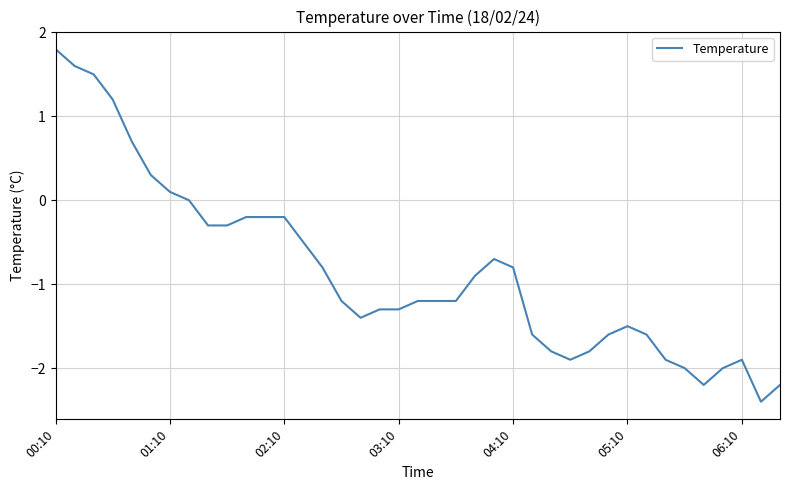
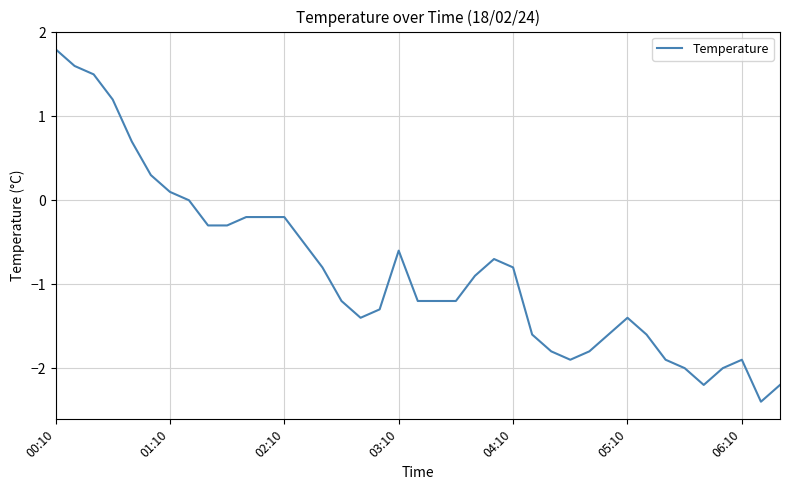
03:10: -1.3 -> -0.6
05:10: -1.5 -> -1.4
